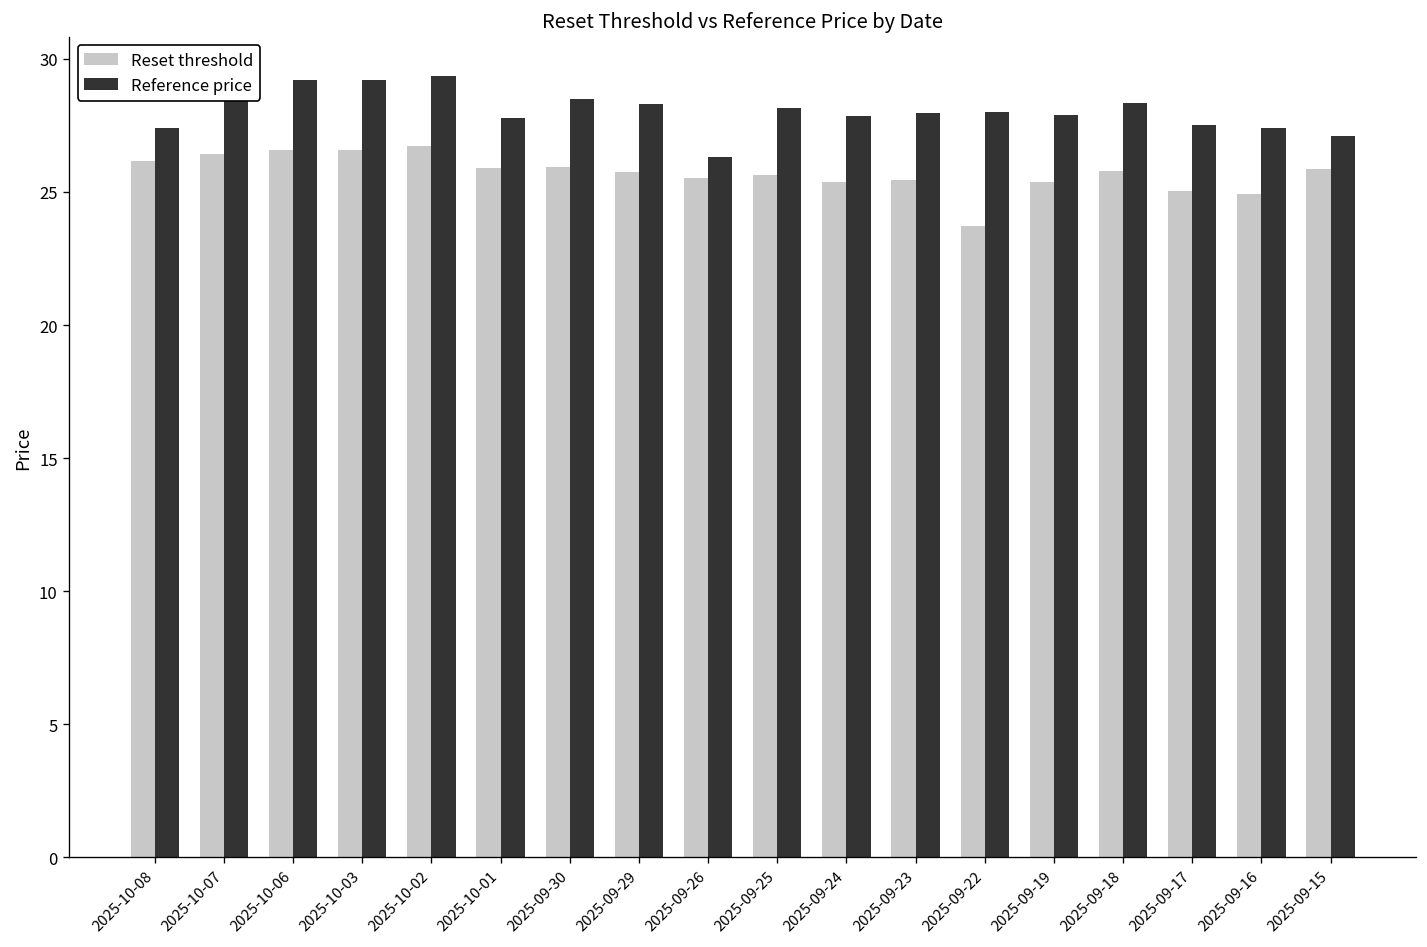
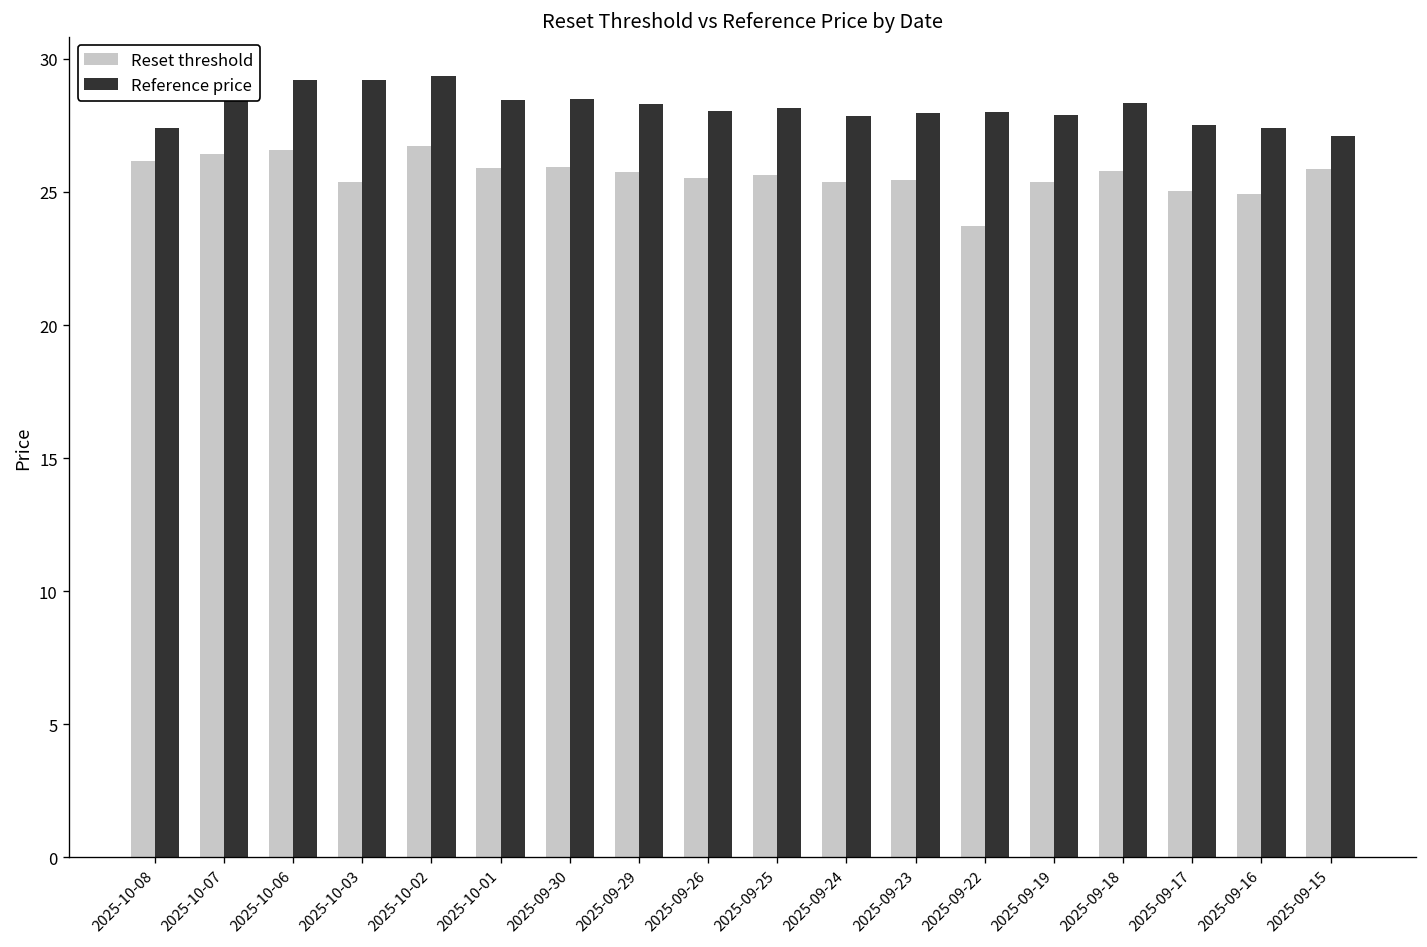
Reset threshold, 2025-10-03: 26.6 -> 25.4
Reference price, 2025-10-01: 27.8 -> 28.5
Reference price, 2025-09-26: 26.3 -> 28.1
